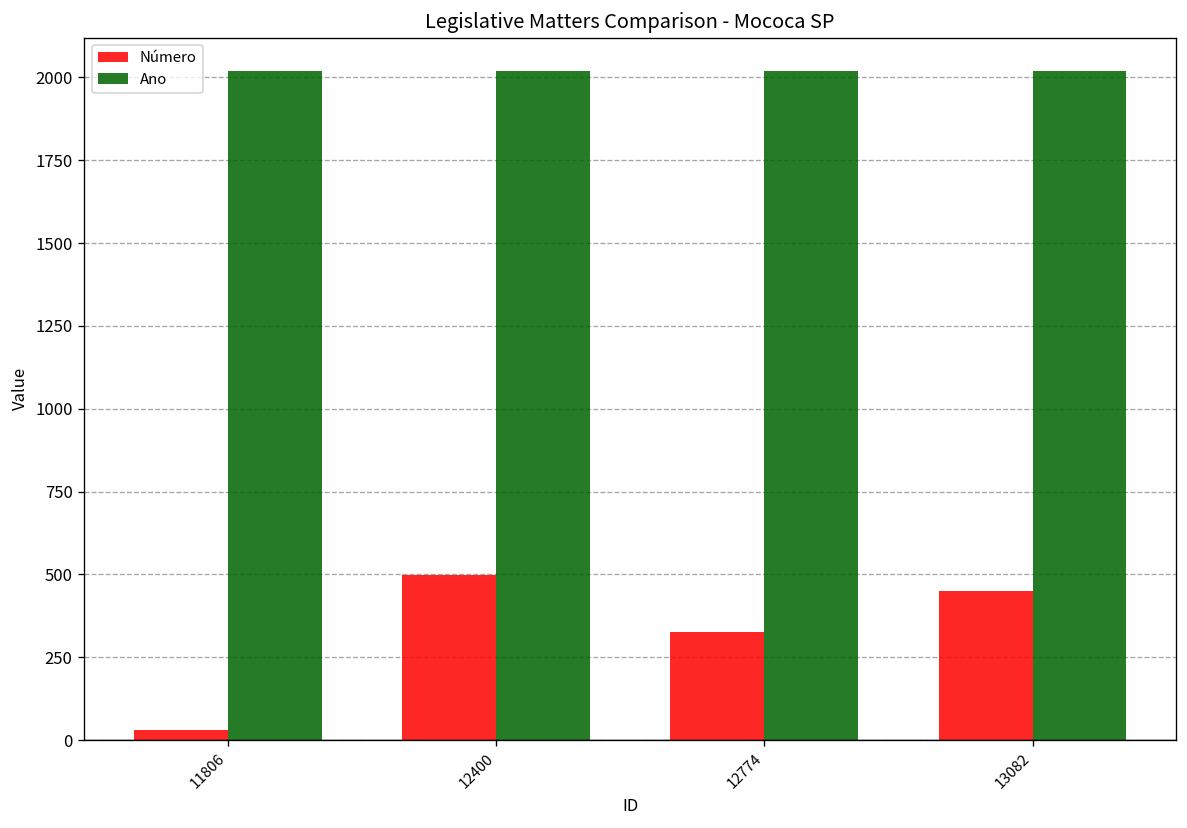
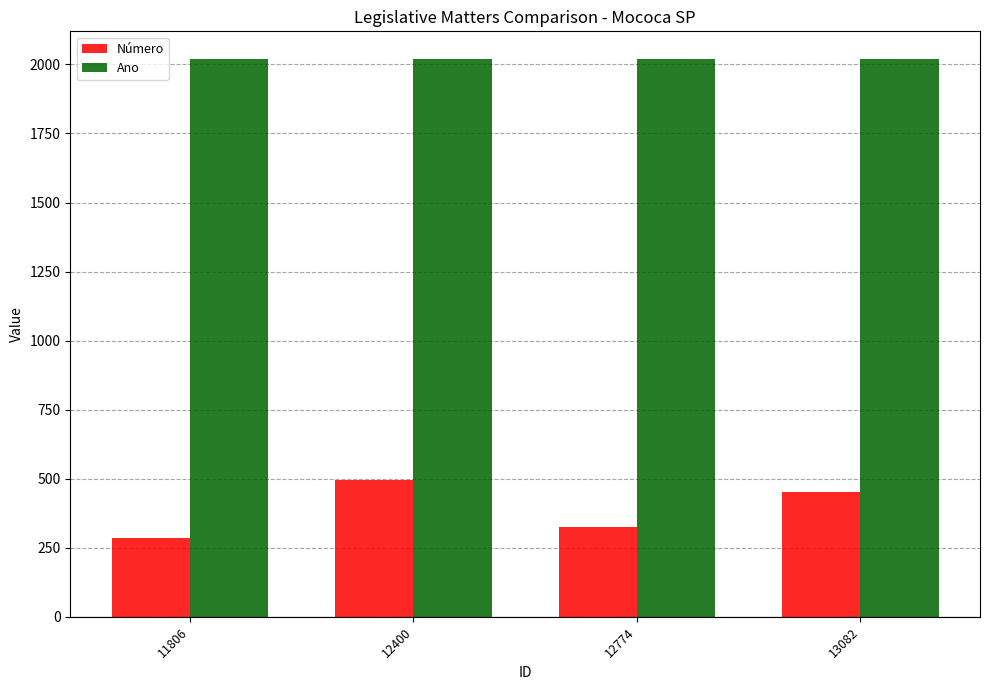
Número, 11806: 30 -> 290
